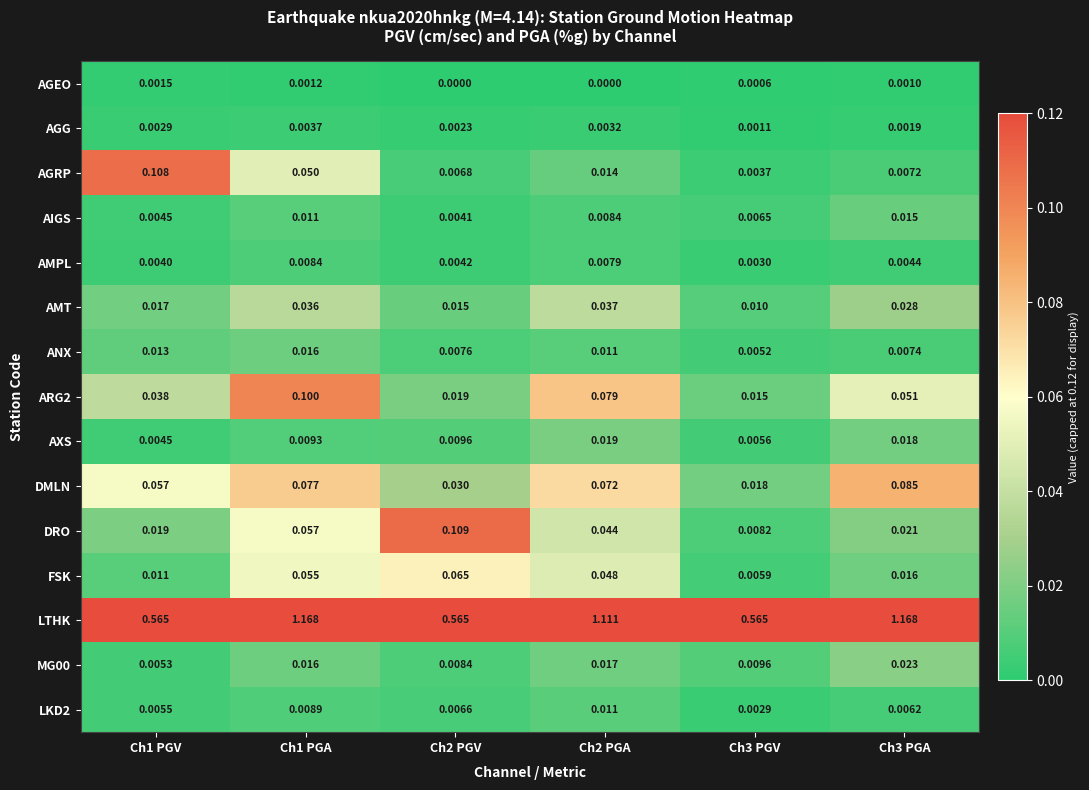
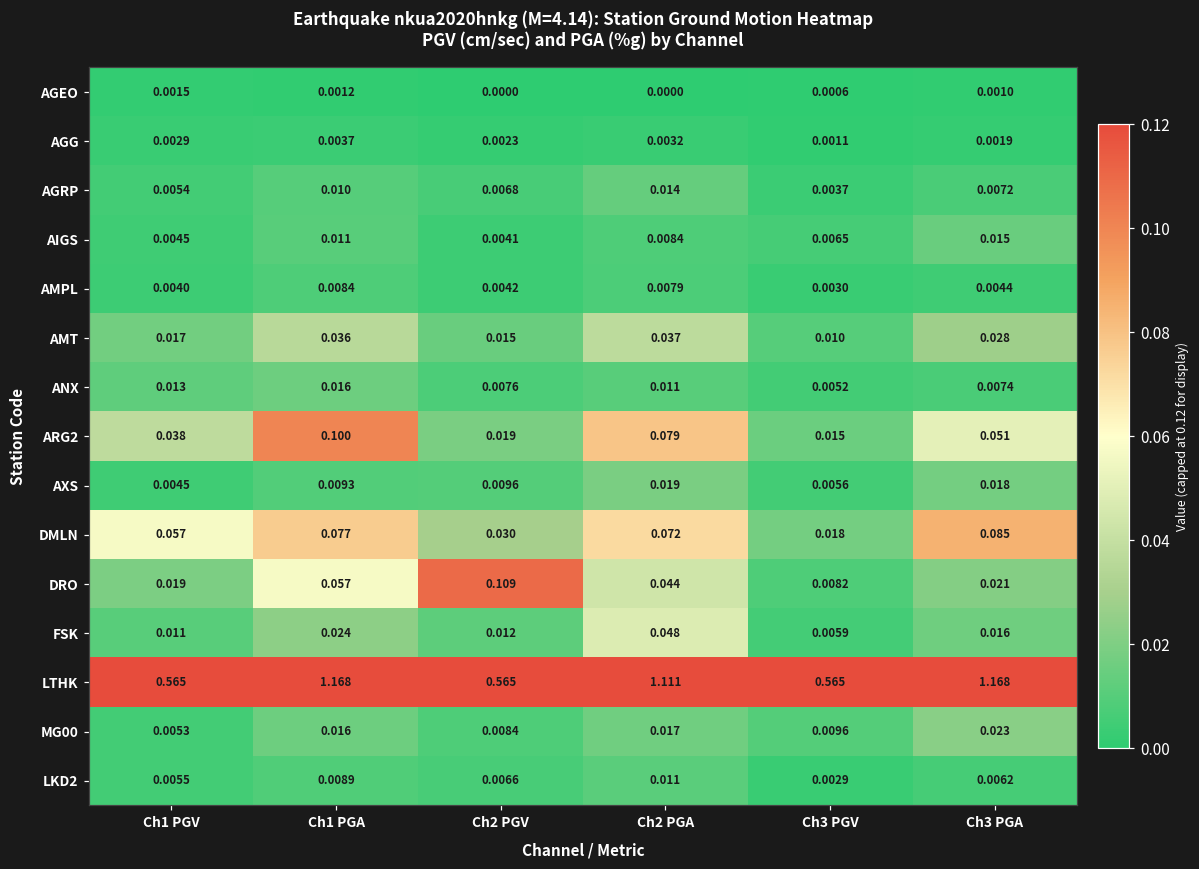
AGRP, Ch1 PGV: 0.108 -> 0.0054
AGRP, Ch1 PGA: 0.050 -> 0.010
FSK, Ch1 PGA: 0.055 -> 0.024
FSK, Ch2 PGV: 0.065 -> 0.012
